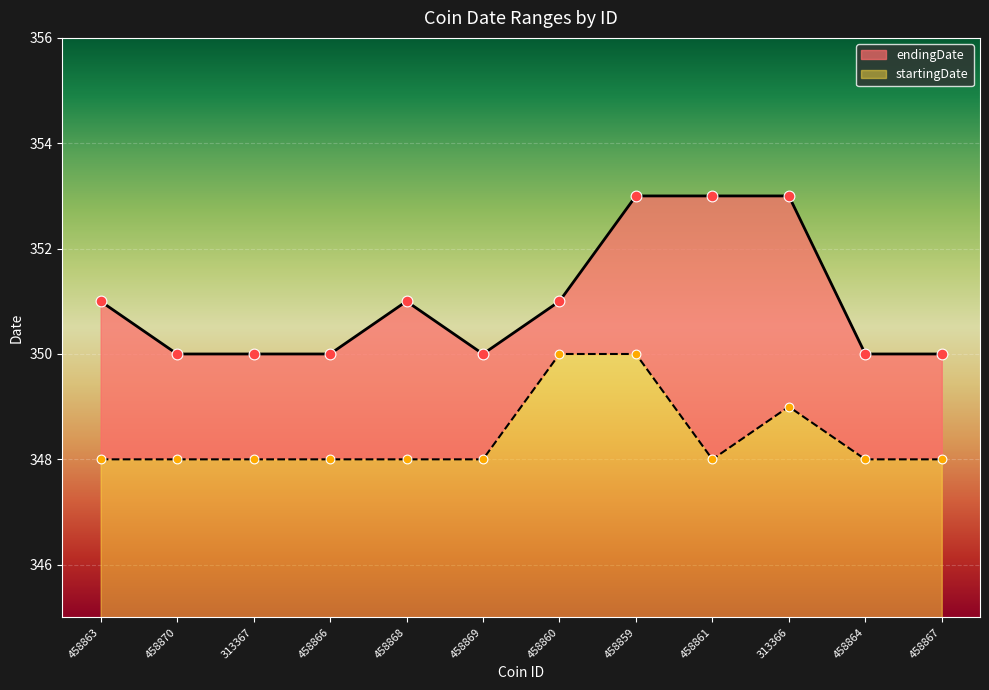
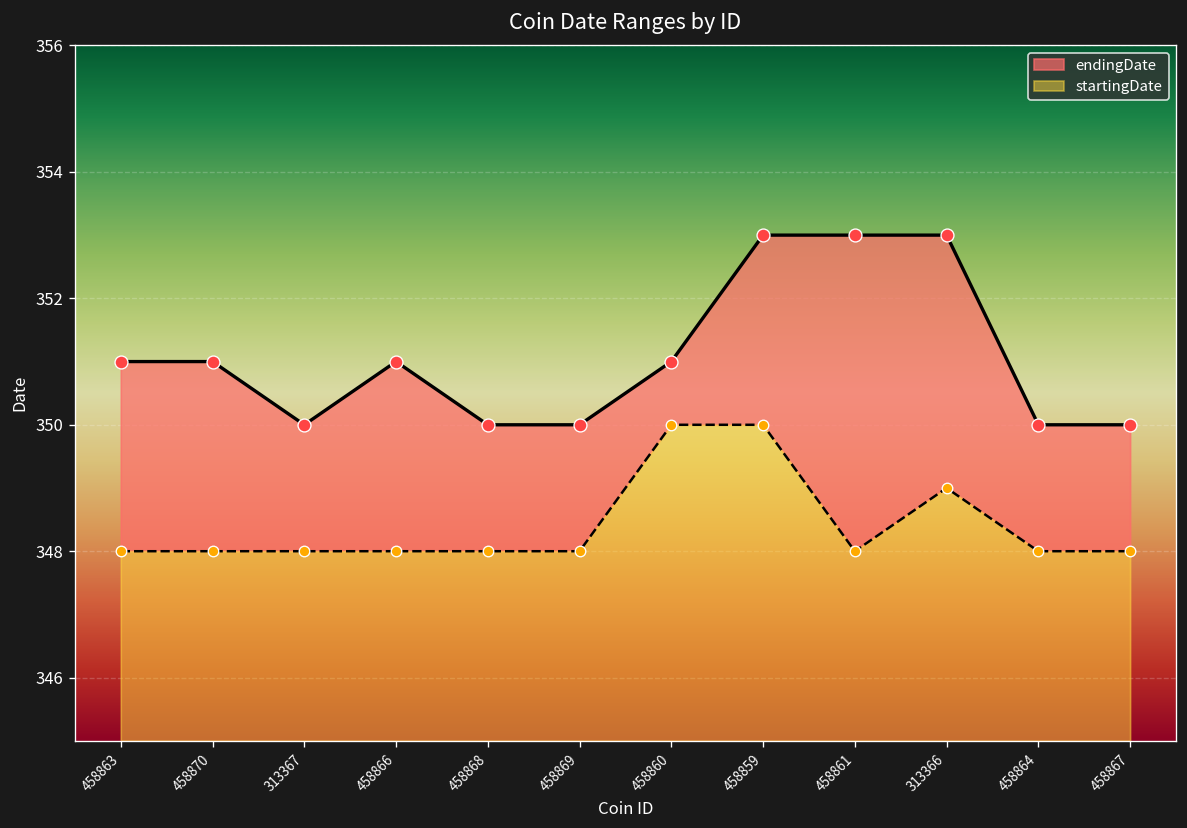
endingDate, 458870: 350 -> 351
endingDate, 458866: 350 -> 351
endingDate, 458868: 351 -> 350
